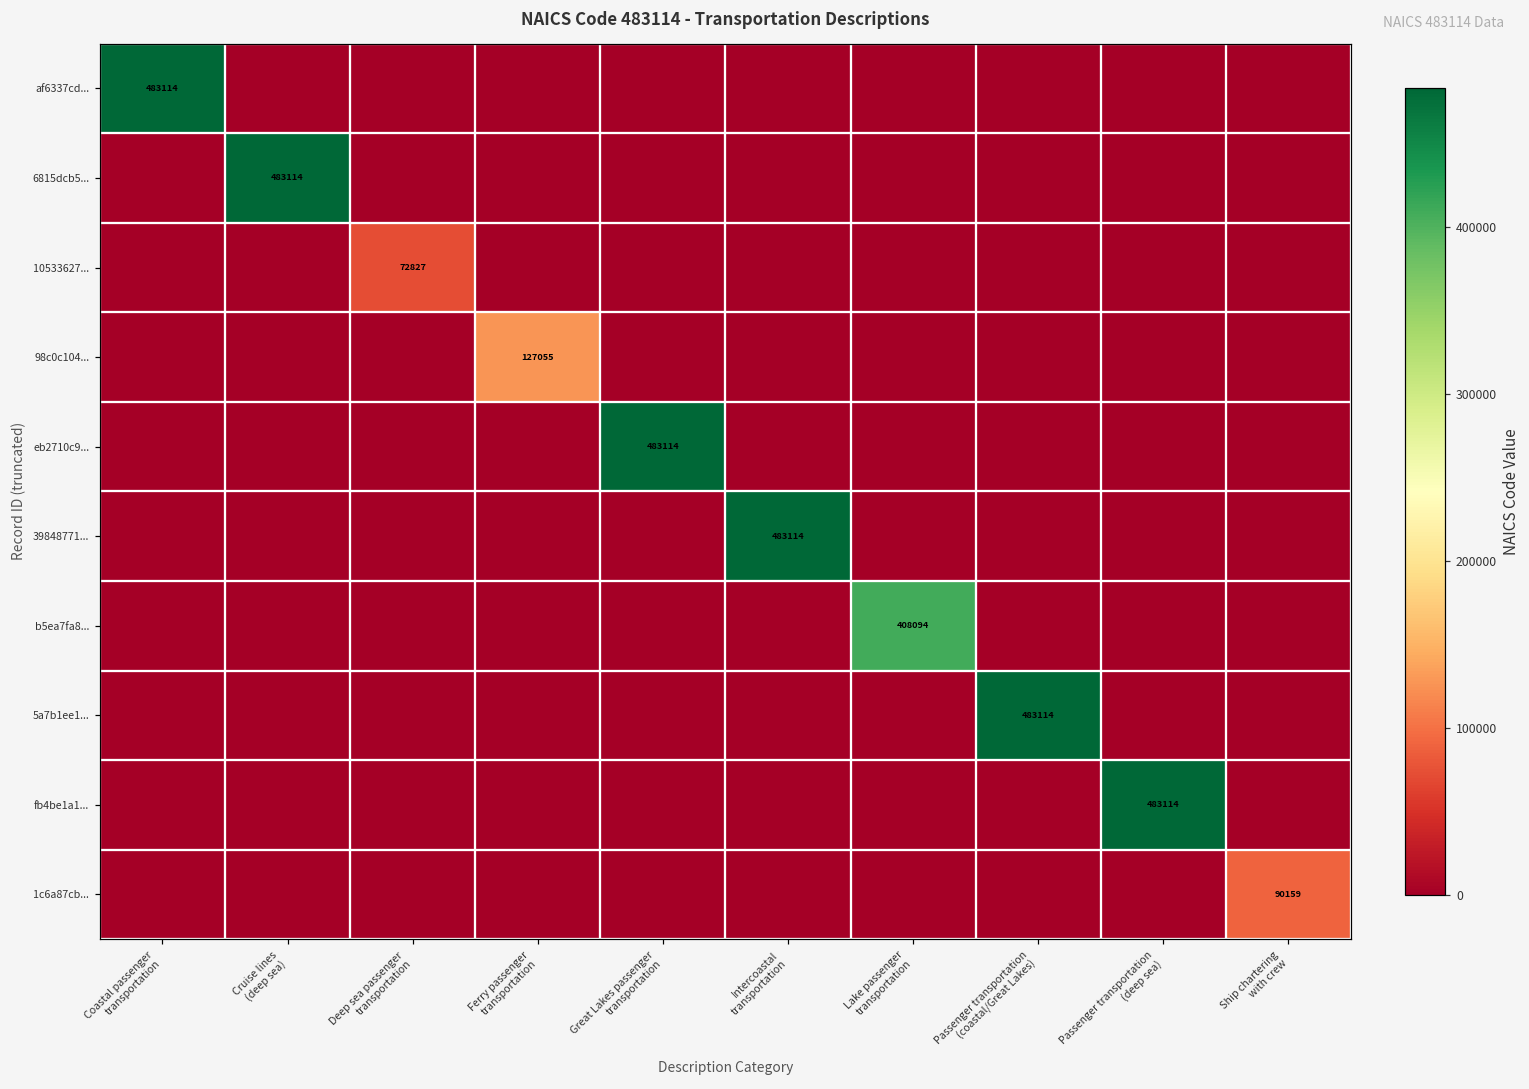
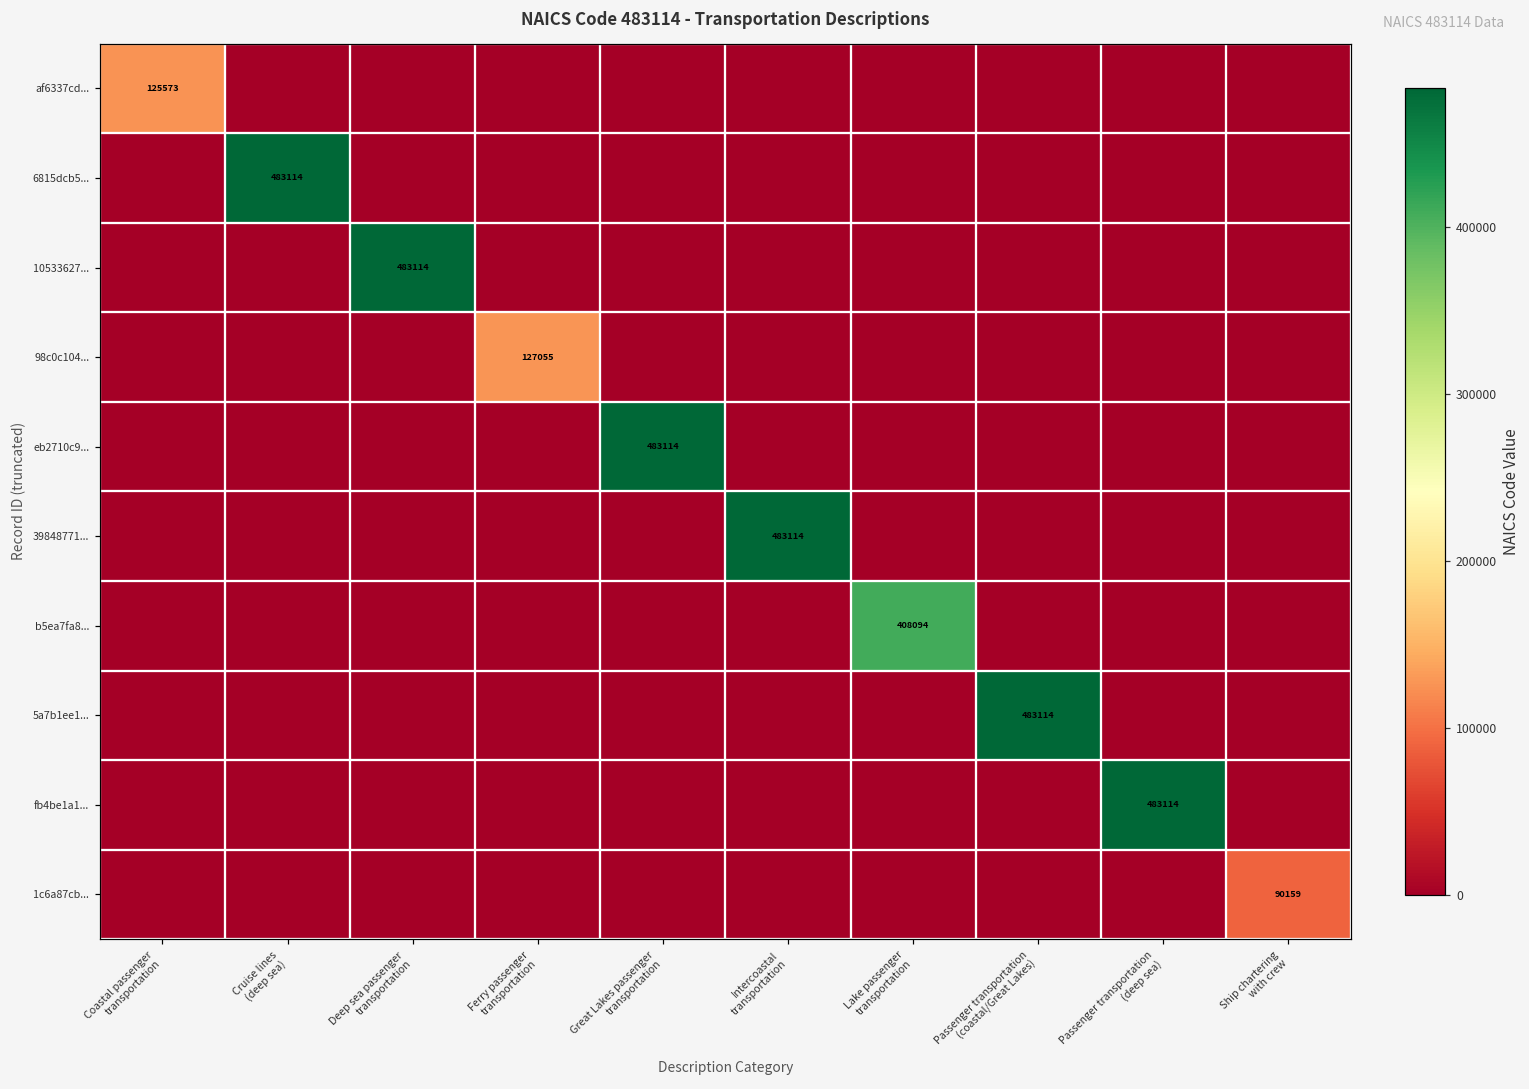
af6337cd..., Coastal passenger transportation: 483114 -> 125573
10533627..., Deep sea passenger transportation: 72827 -> 483114
